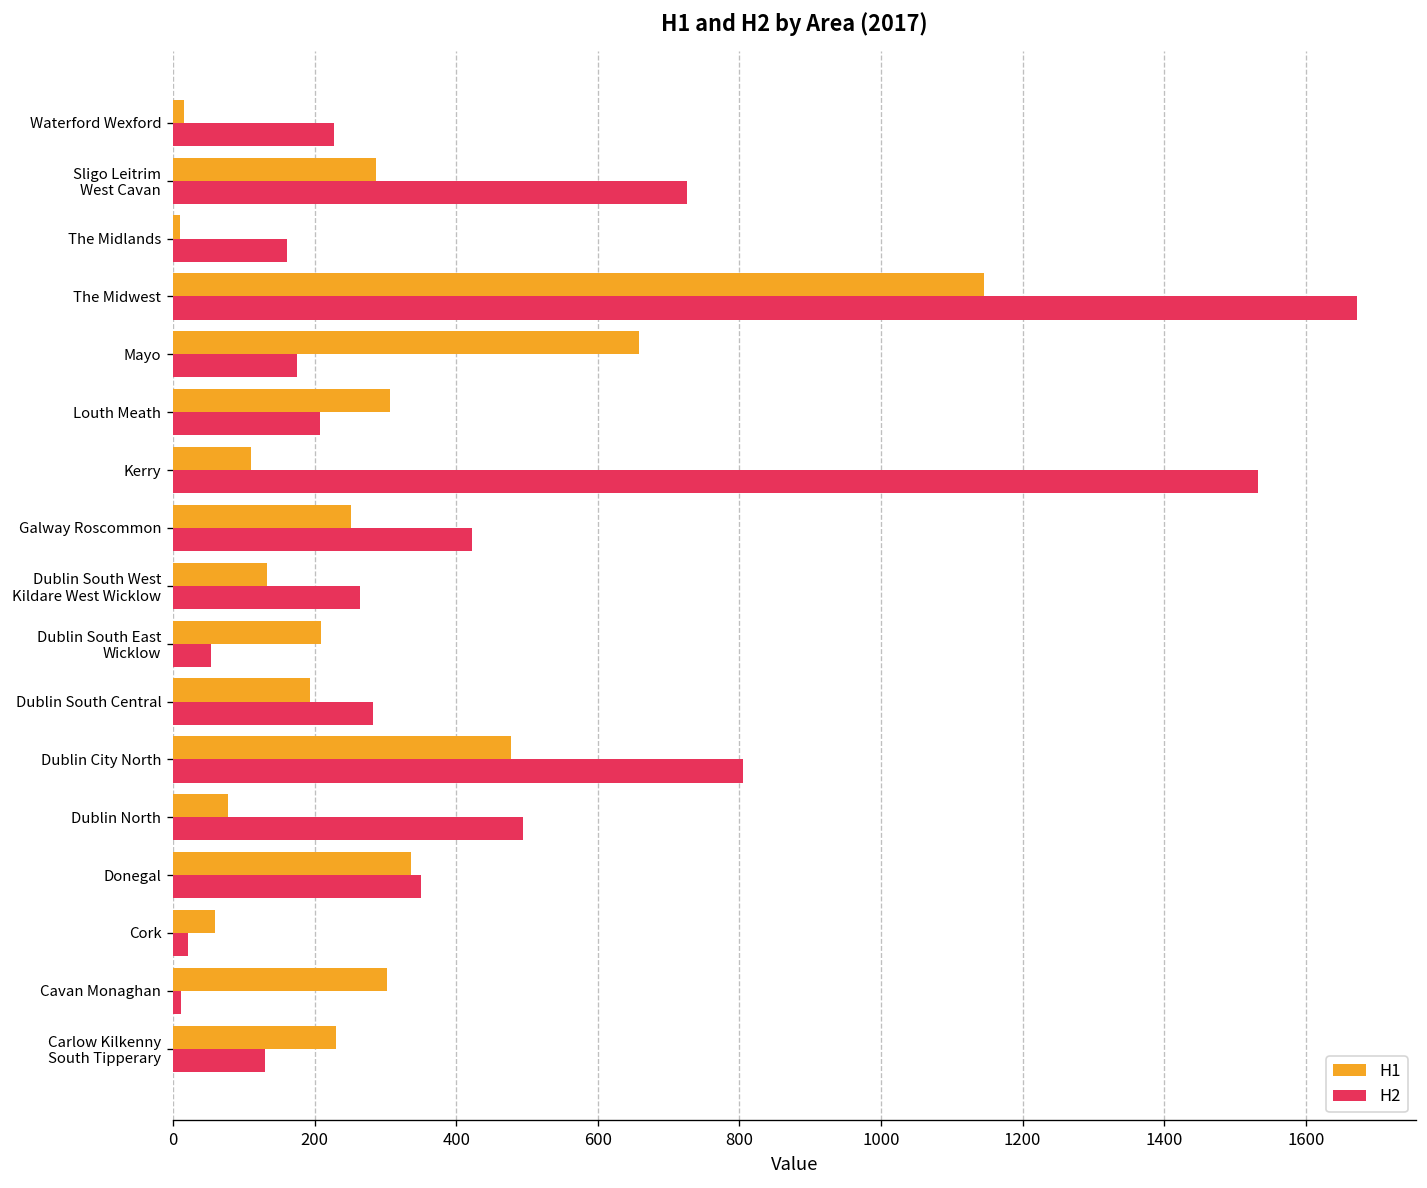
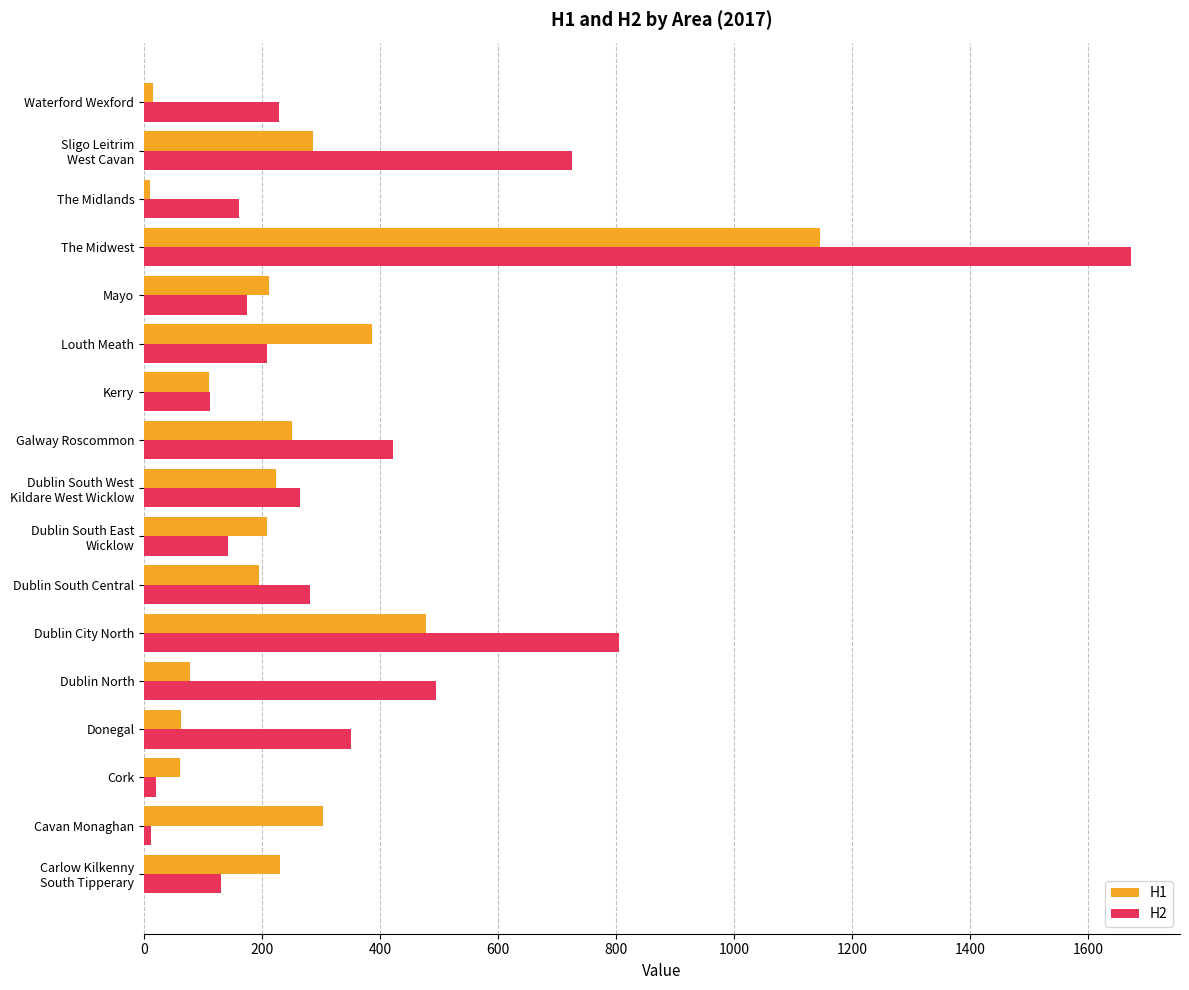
H1, Mayo: 660 -> 210
H1, Louth Meath: 310 -> 390
H2, Kerry: 1530 -> 110
H1, Dublin South West Kildare West Wicklow: 130 -> 220
H2, Dublin South East Wicklow: 50 -> 140
H1, Donegal: 340 -> 60
